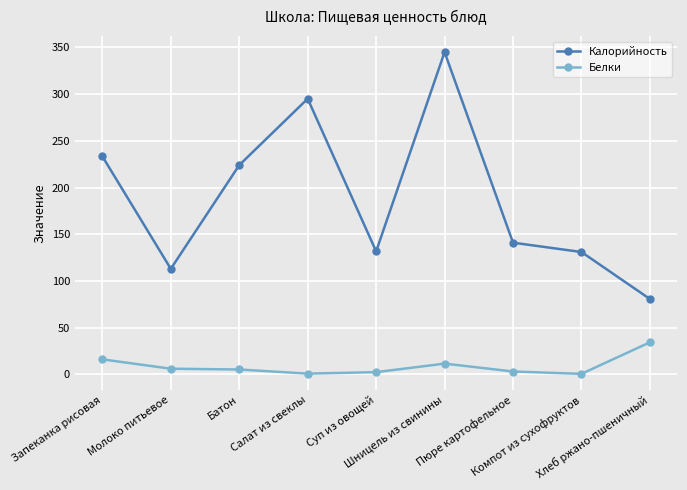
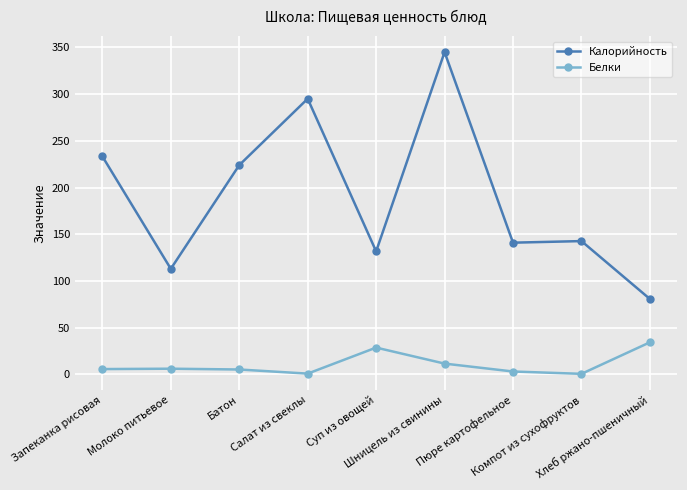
Белки, Запеканка рисовая: 20 -> 10
Белки, Суп из овощей: 0 -> 30
Калорийность, Компот из сухофруктов: 130 -> 140
